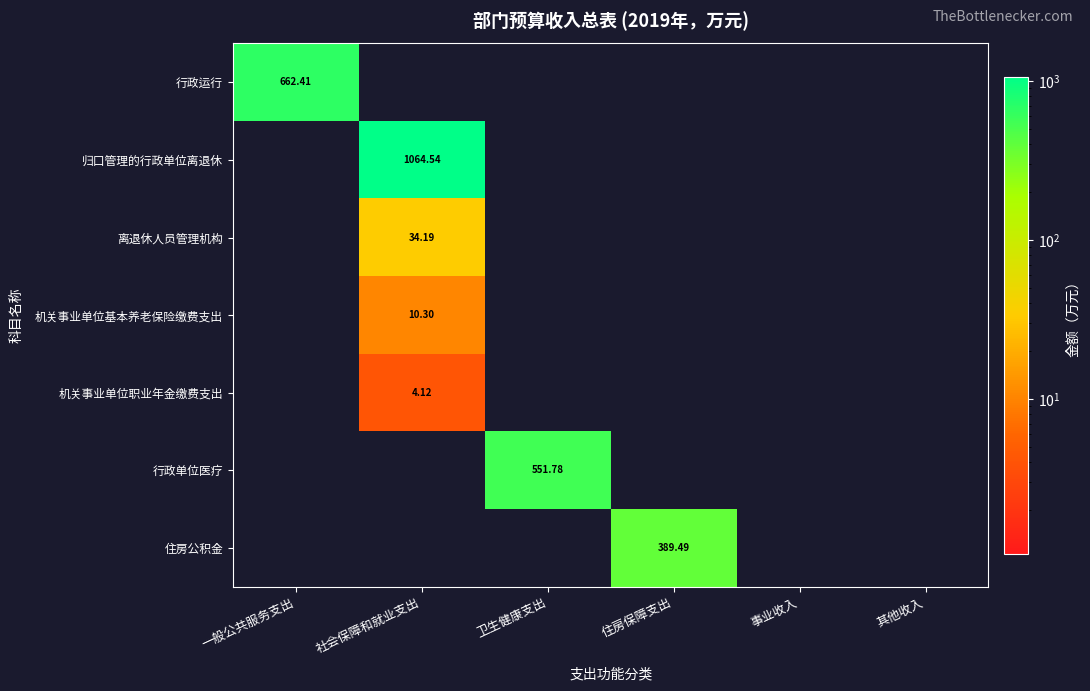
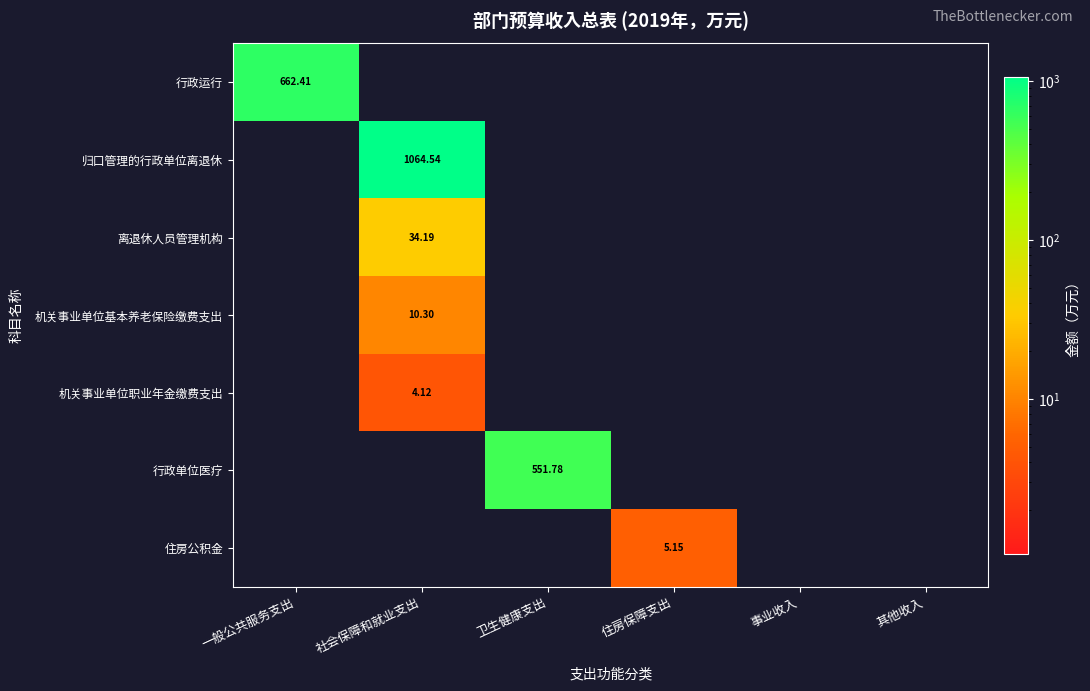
住房公积金, 住房保障支出: 389.49 -> 5.15
